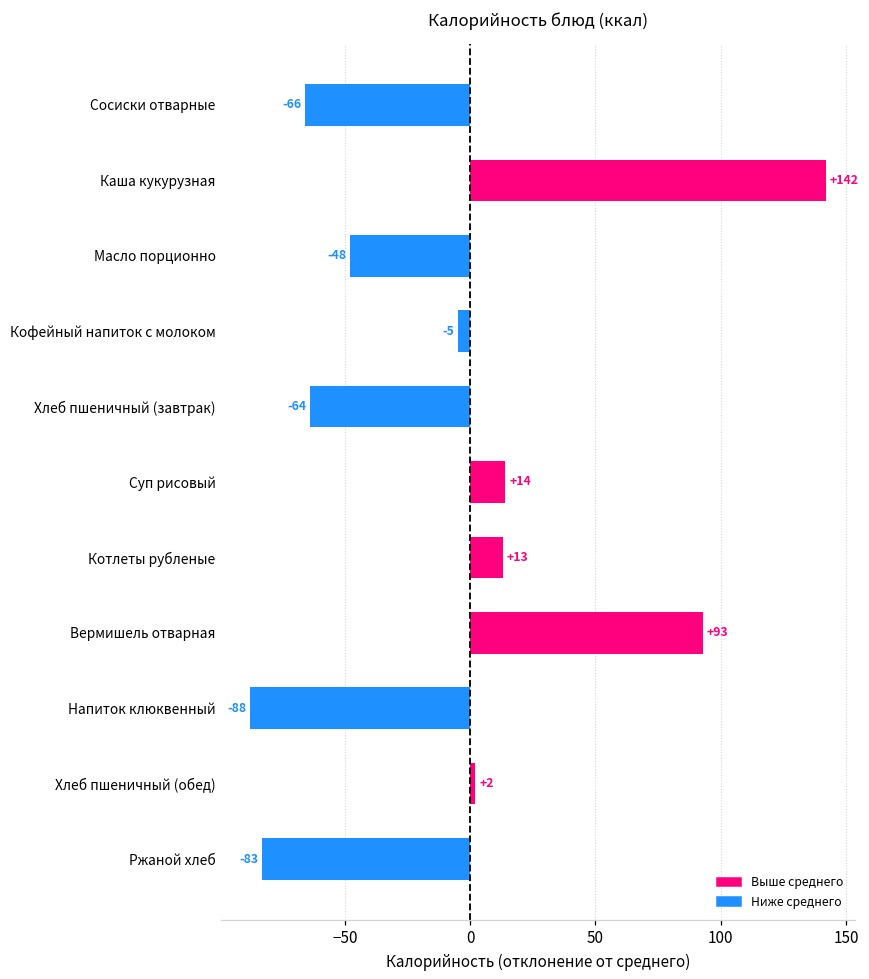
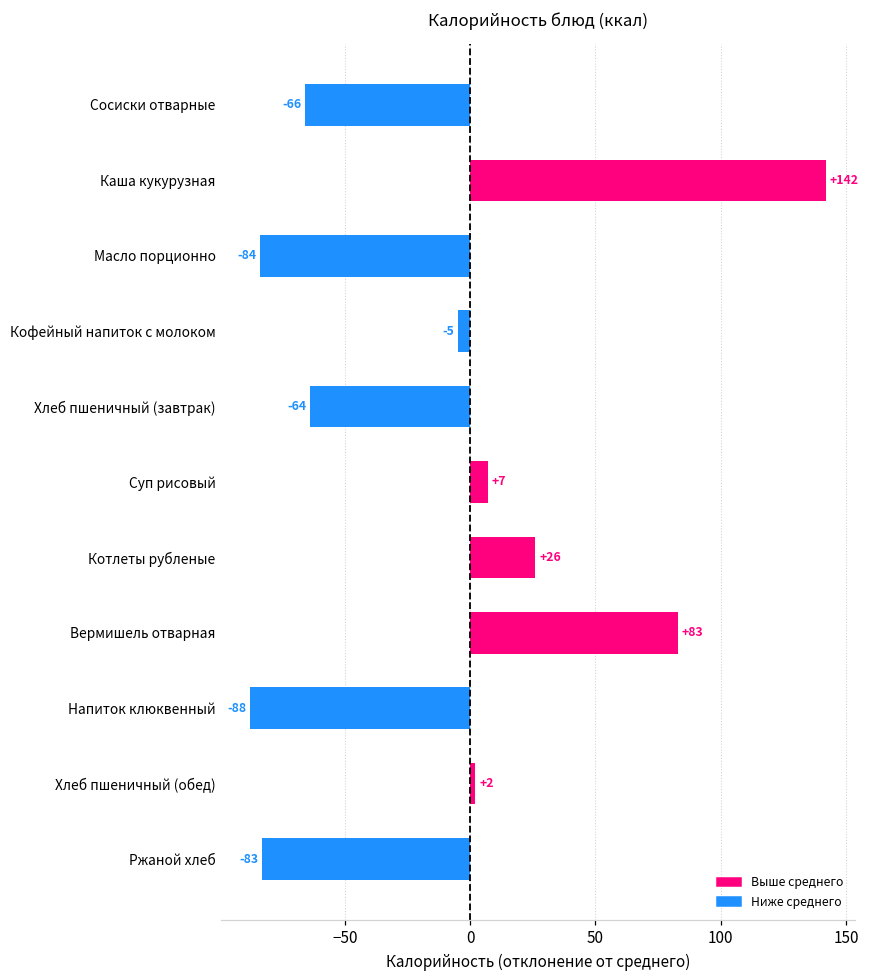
Масло порционно: -48 -> -84
Суп рисовый: +14 -> +7
Котлеты рубленые: +13 -> +26
Вермишель отварная: +93 -> +83
